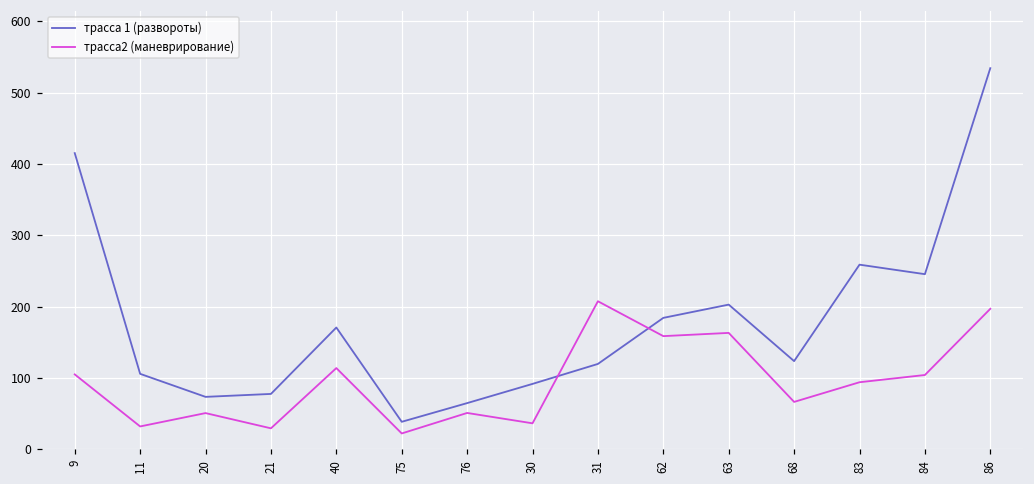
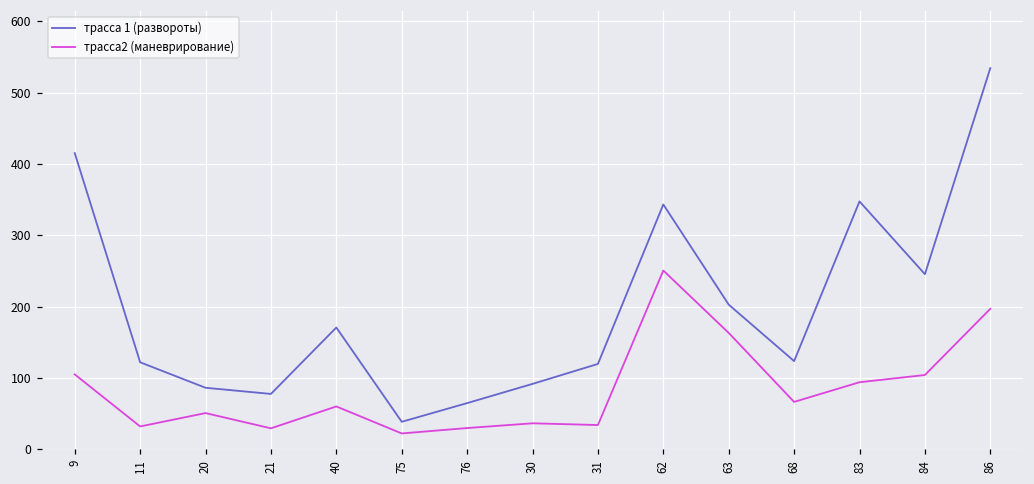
трасса 1 (развороты), 11: 110 -> 120
трасса 1 (развороты), 20: 70 -> 90
трасса2 (маневрирование), 40: 110 -> 60
трасса2 (маневрирование), 76: 50 -> 30
трасса2 (маневрирование), 31: 210 -> 30
трасса 1 (развороты), 62: 180 -> 340
трасса2 (маневрирование), 62: 160 -> 250
трасса 1 (развороты), 83: 260 -> 350
